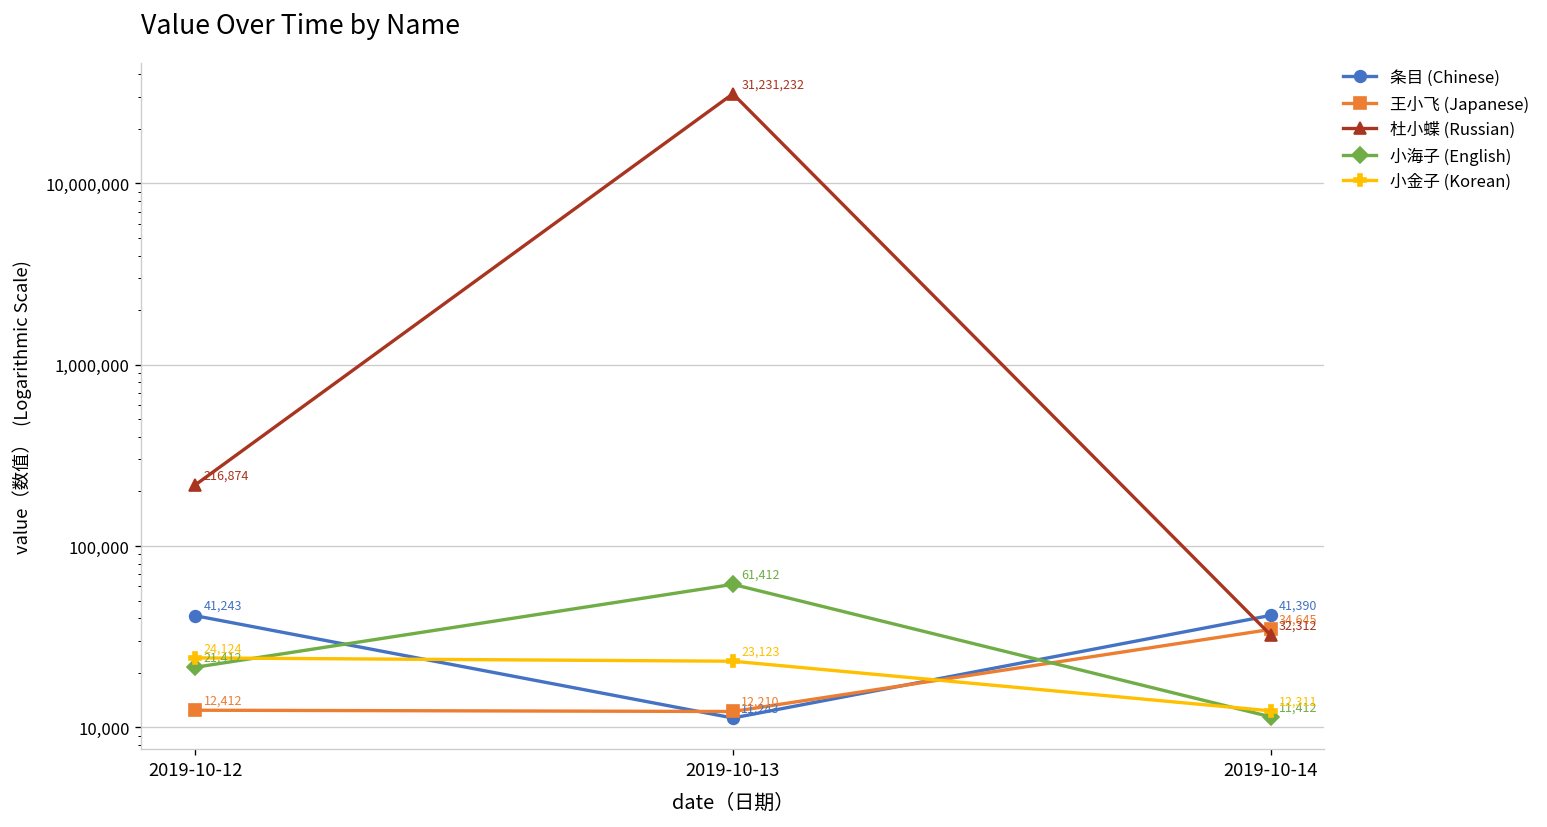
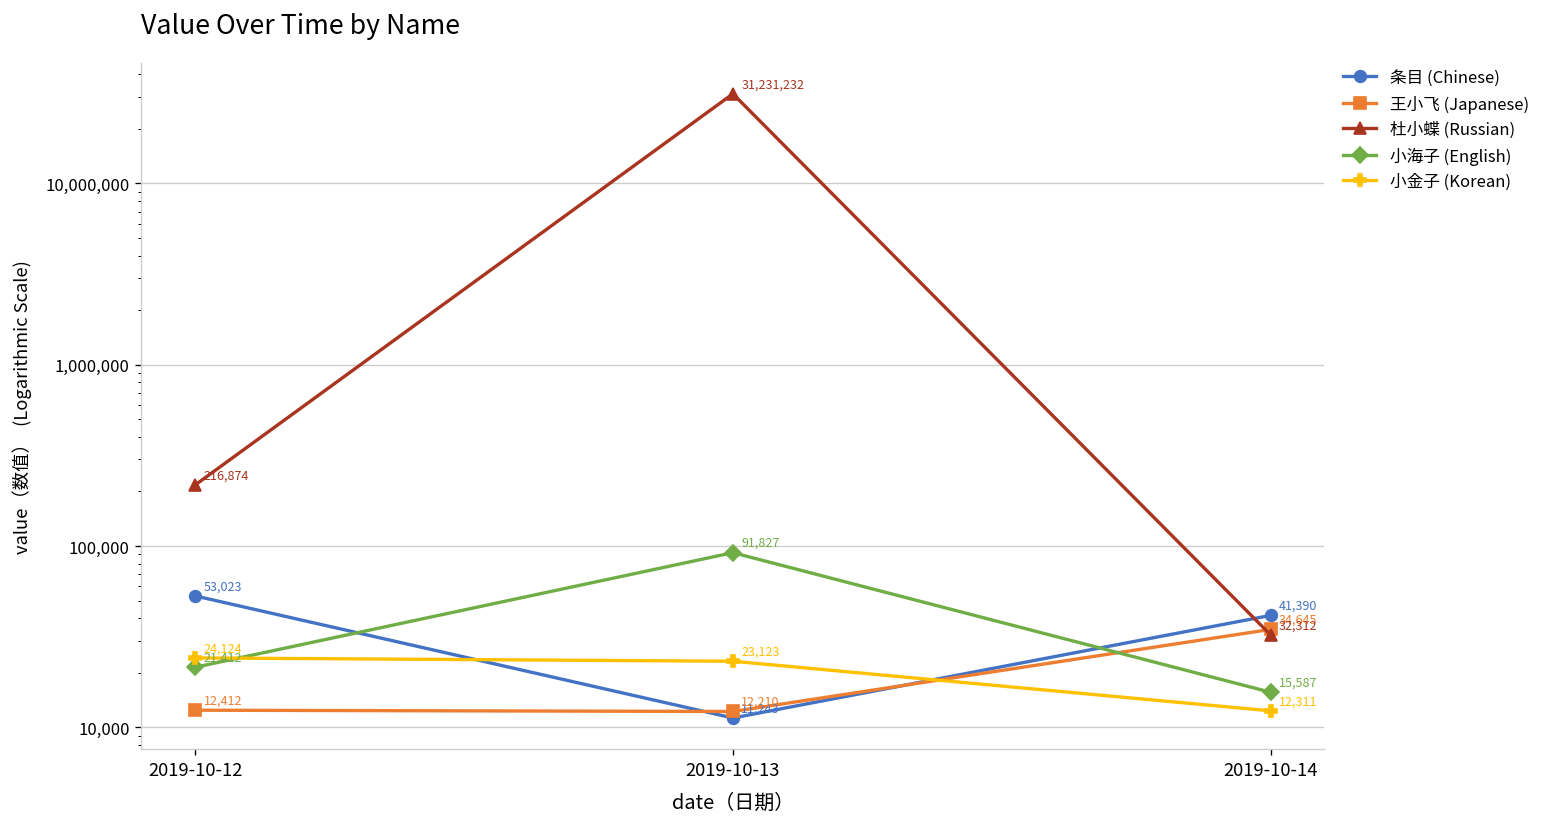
条目 (Chinese), 2019-10-12: 41,243 -> 53,023
小海子 (English), 2019-10-13: 61,412 -> 91,827
小海子 (English), 2019-10-14: 11,412 -> 15,587
